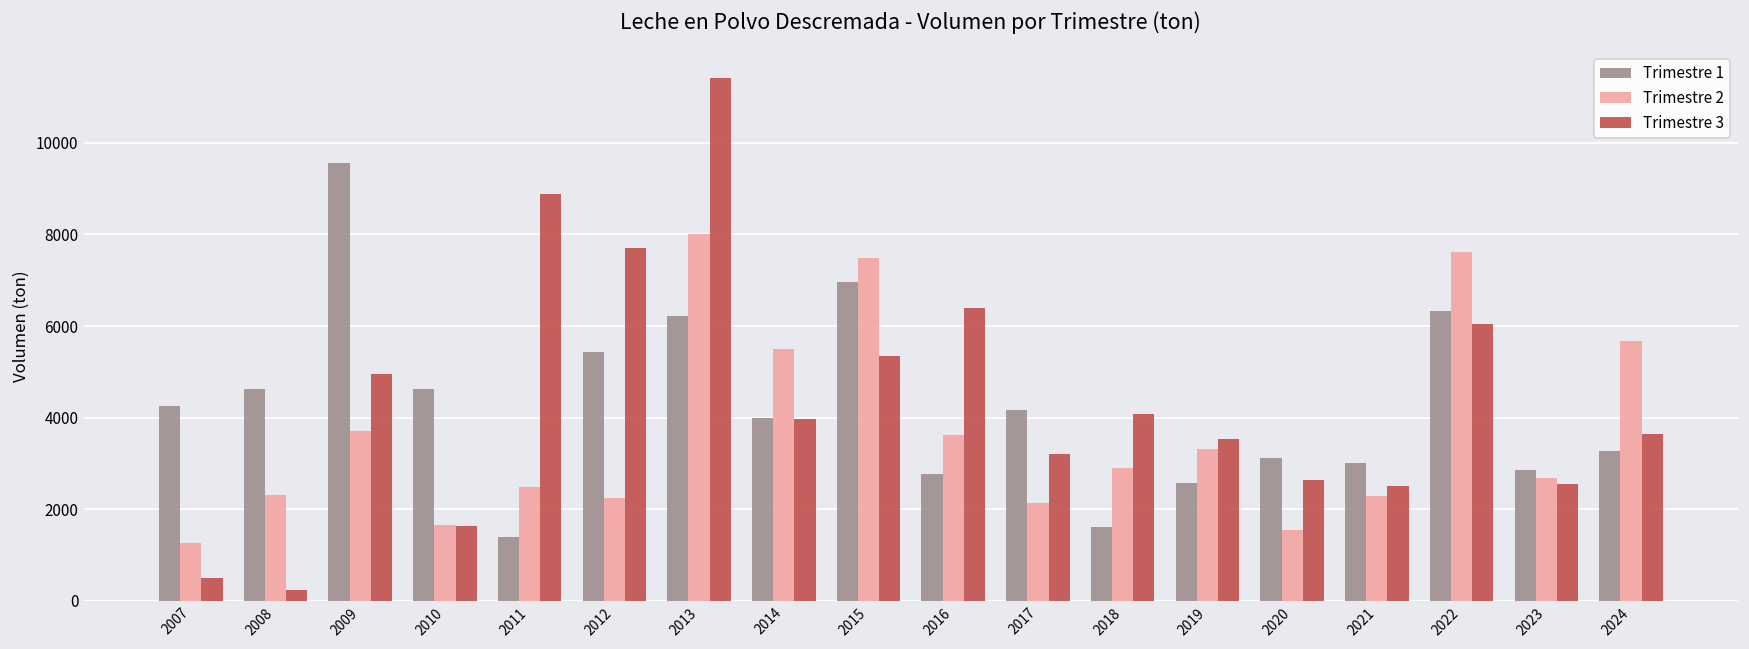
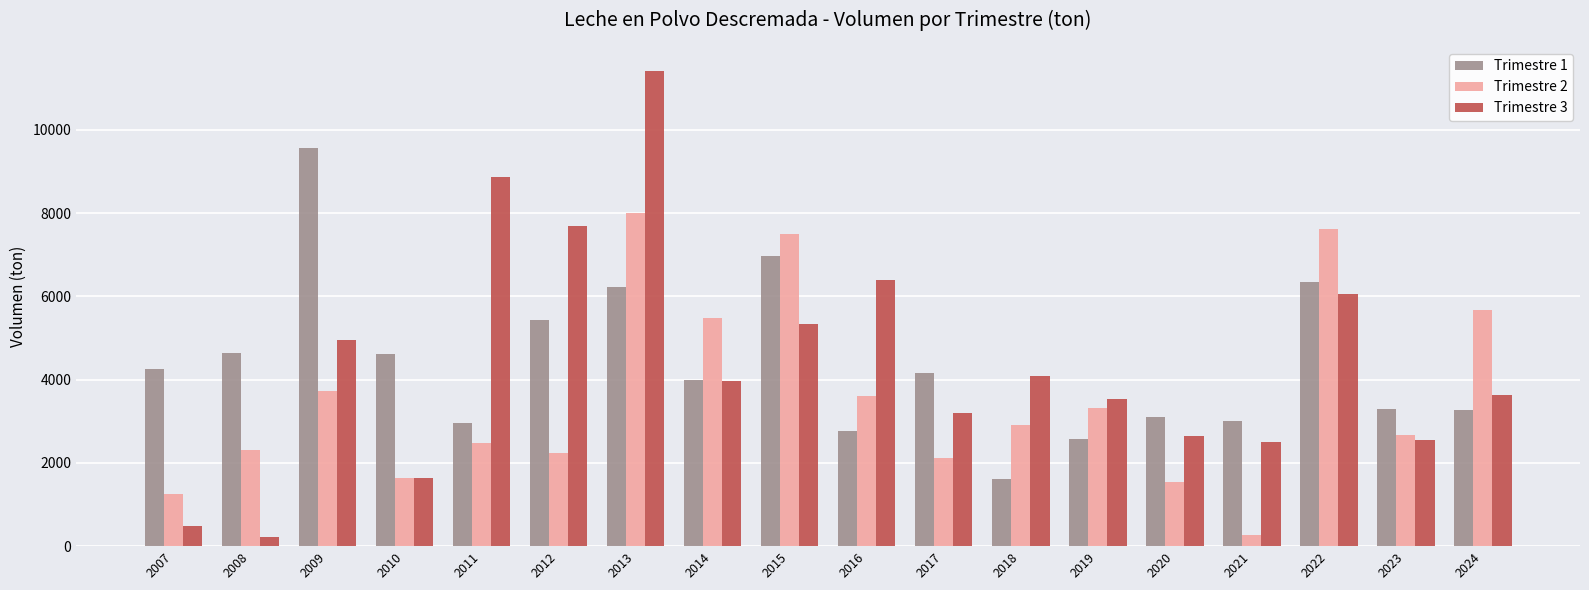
Trimestre 1, 2011: 1400 -> 3000
Trimestre 2, 2021: 2300 -> 300
Trimestre 1, 2023: 2800 -> 3300
